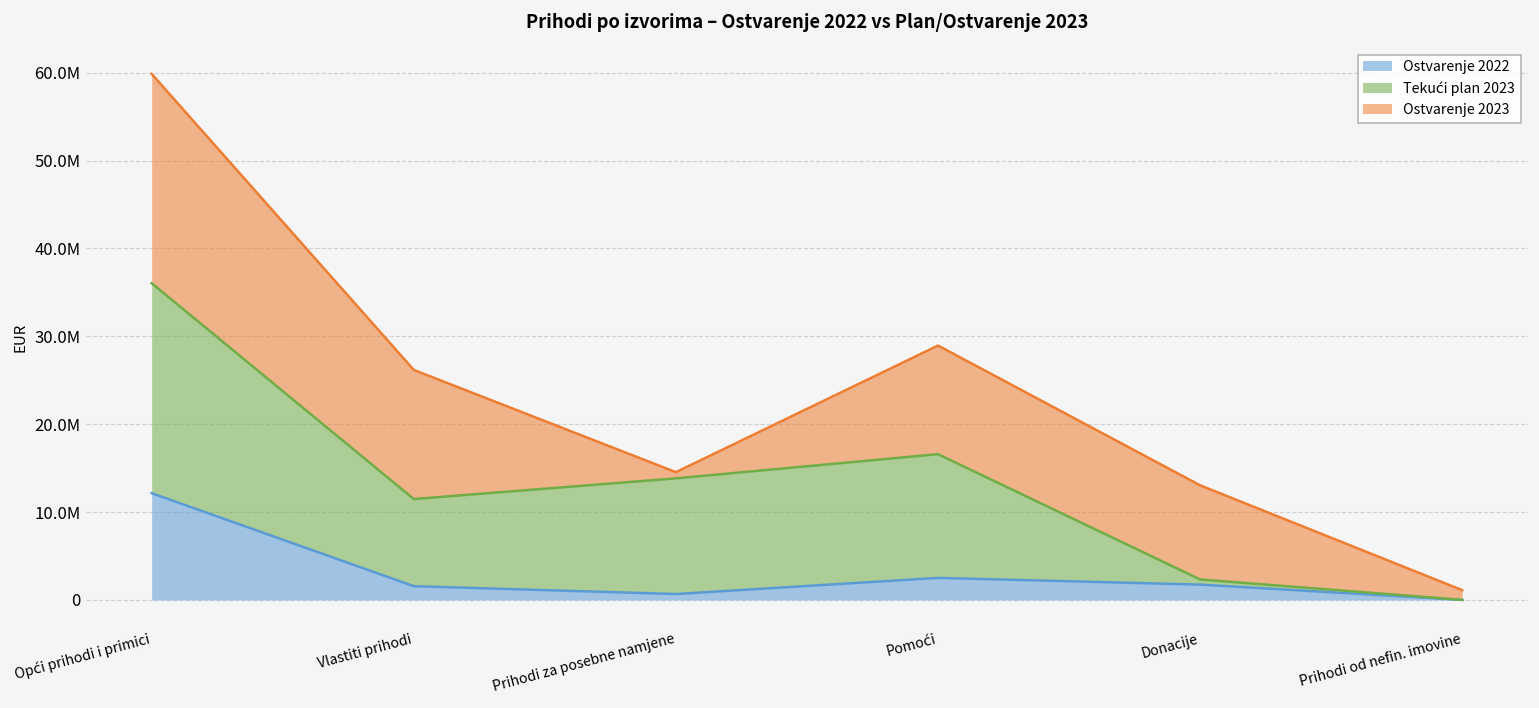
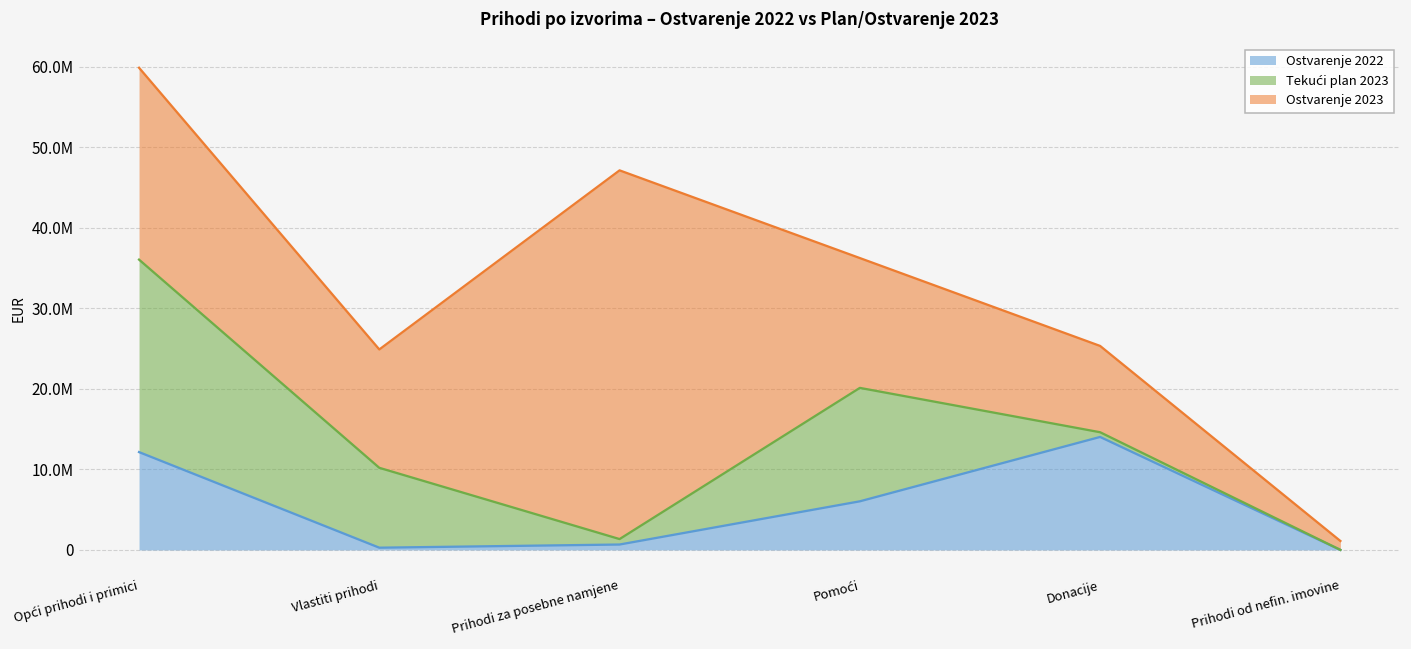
Ostvarenje 2022, Vlastiti prihodi: 2000000 -> 0
Tekući plan 2023, Prihodi za posebne namjene: 13000000 -> 1000000
Ostvarenje 2023, Prihodi za posebne namjene: 1000000 -> 46000000
Ostvarenje 2022, Pomoći: 3000000 -> 6000000
Ostvarenje 2023, Pomoći: 12000000 -> 16000000
Ostvarenje 2022, Donacije: 2000000 -> 14000000
